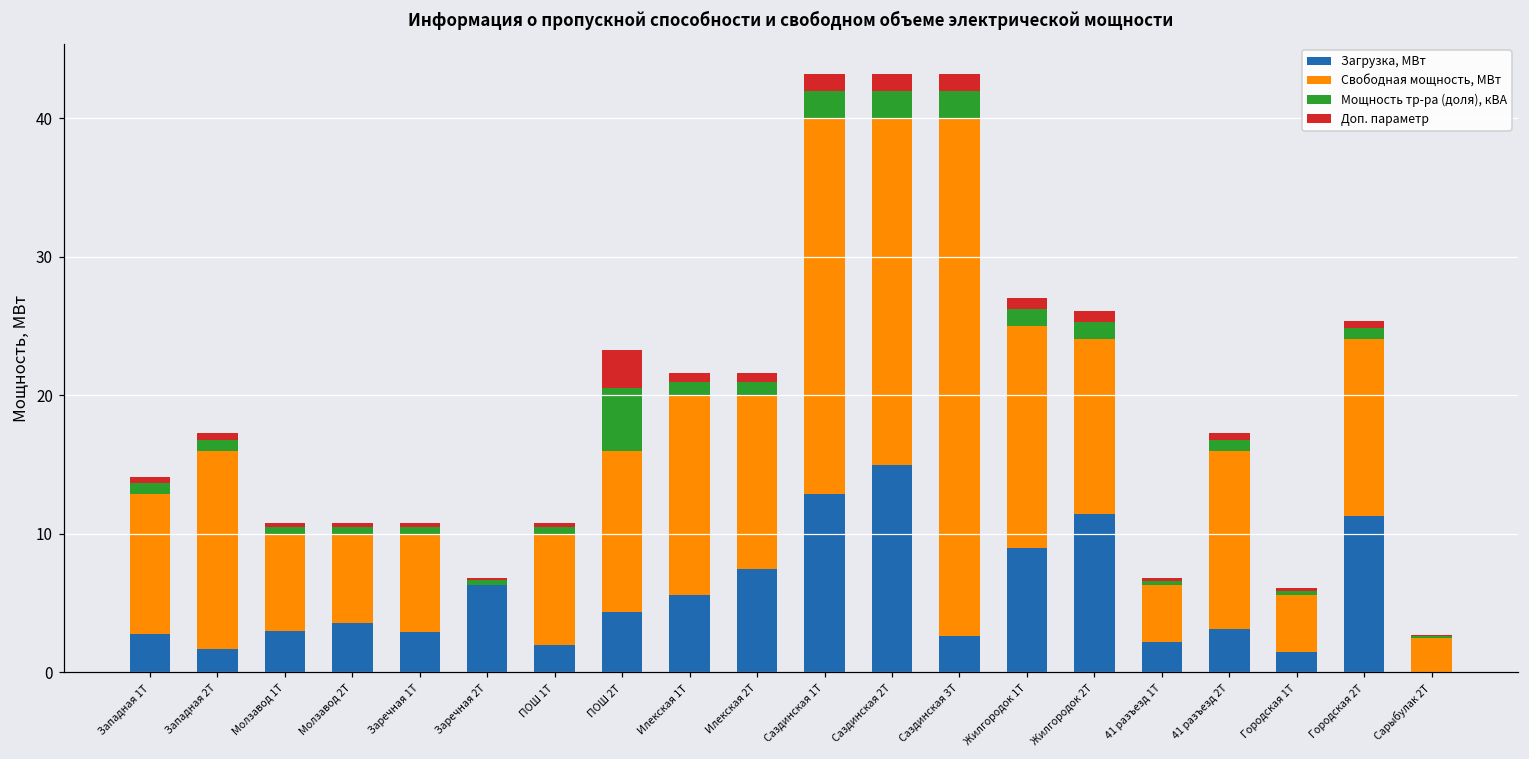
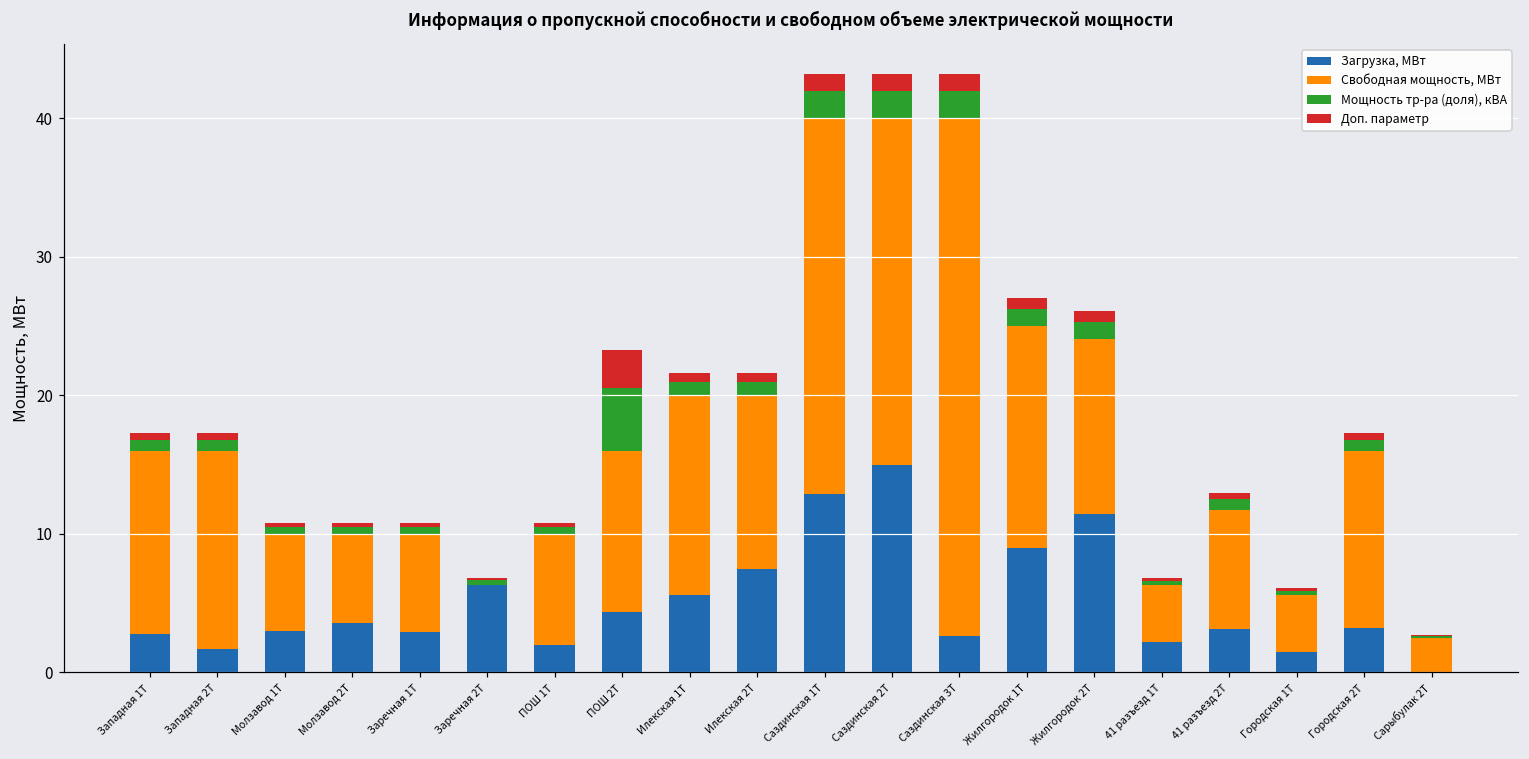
Свободная мощность, МВт, Западная 1Т: 10.1 -> 13.2
Свободная мощность, МВт, 41 разъезд 2Т: 12.9 -> 8.6
Загрузка, МВт, Городская 2Т: 11.3 -> 3.2
